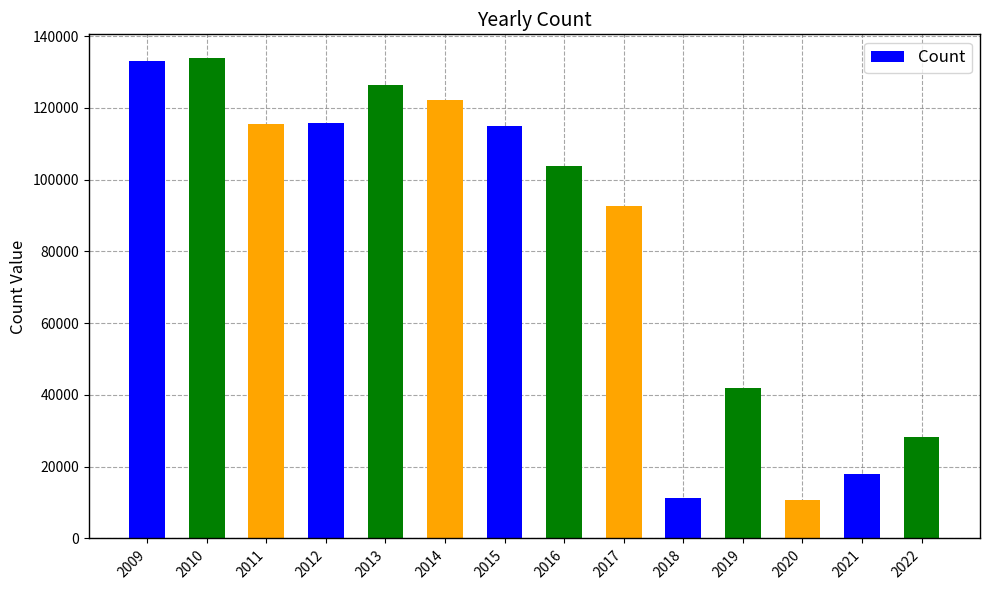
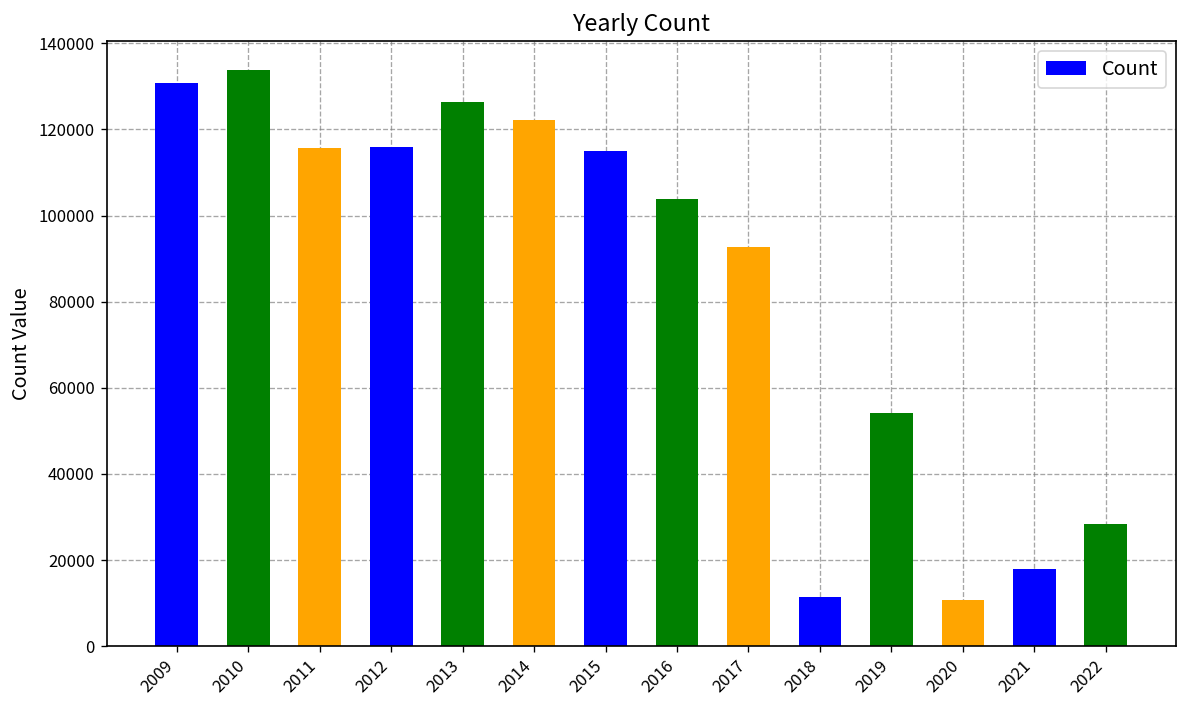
2009: 133000 -> 131000
2019: 42000 -> 54000
